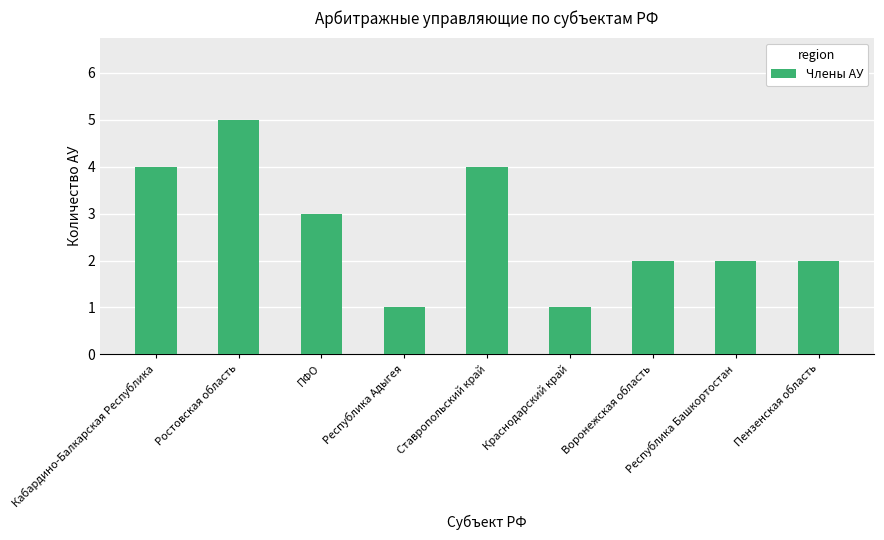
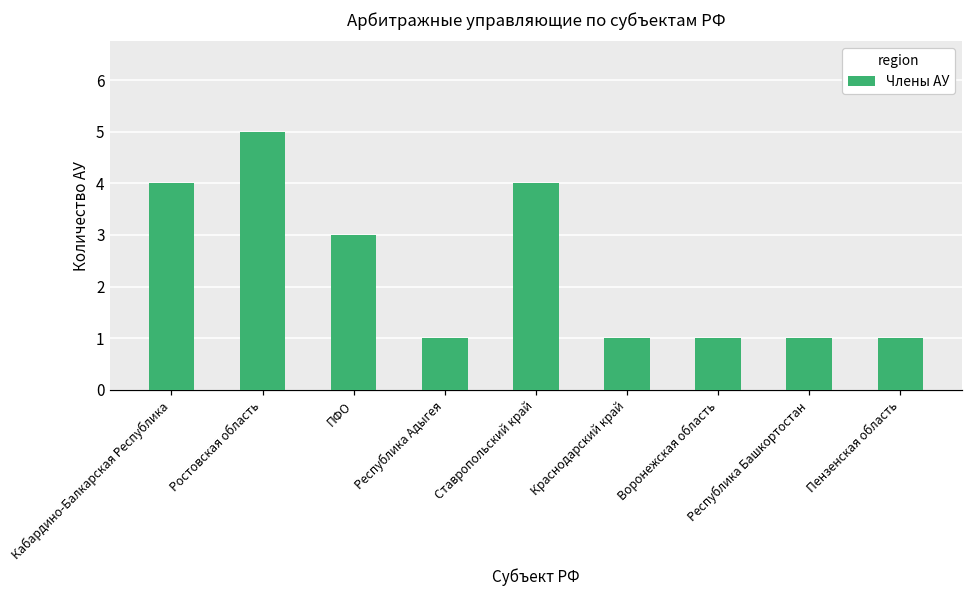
Воронежская область: 2 -> 1
Республика Башкортостан: 2 -> 1
Пензенская область: 2 -> 1
